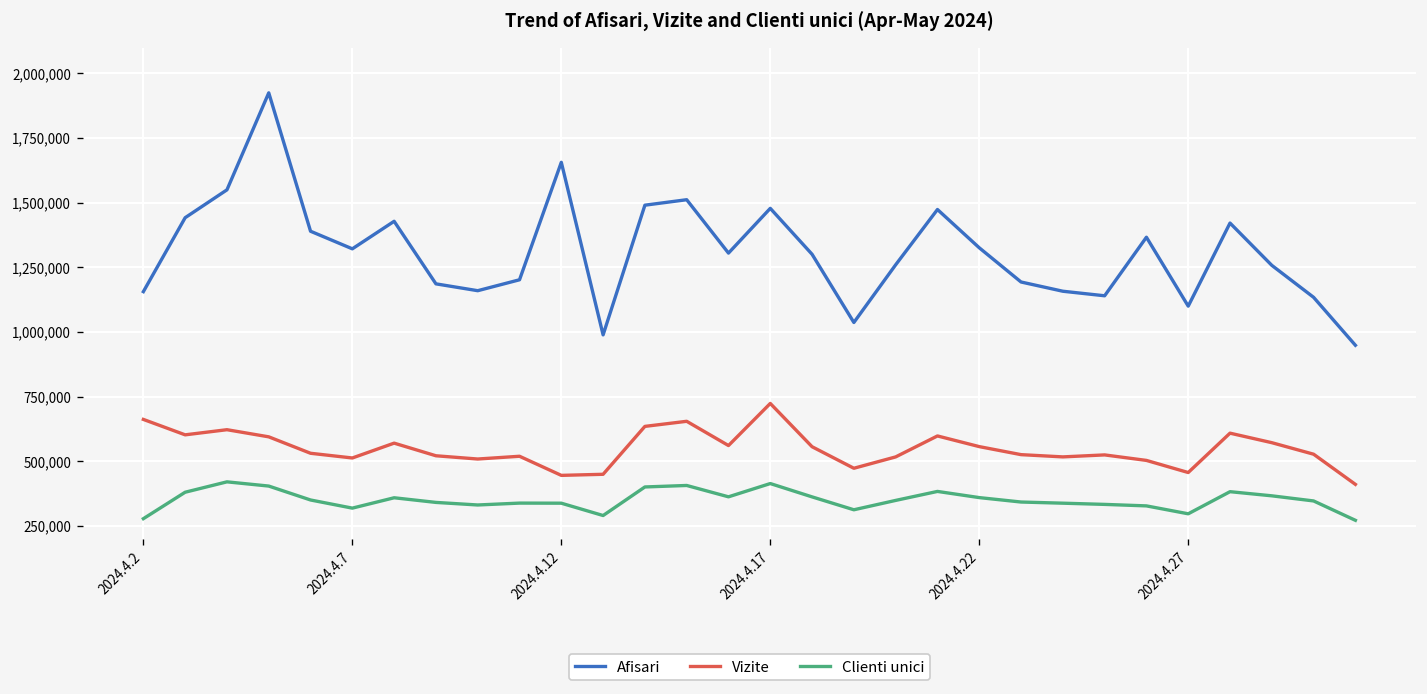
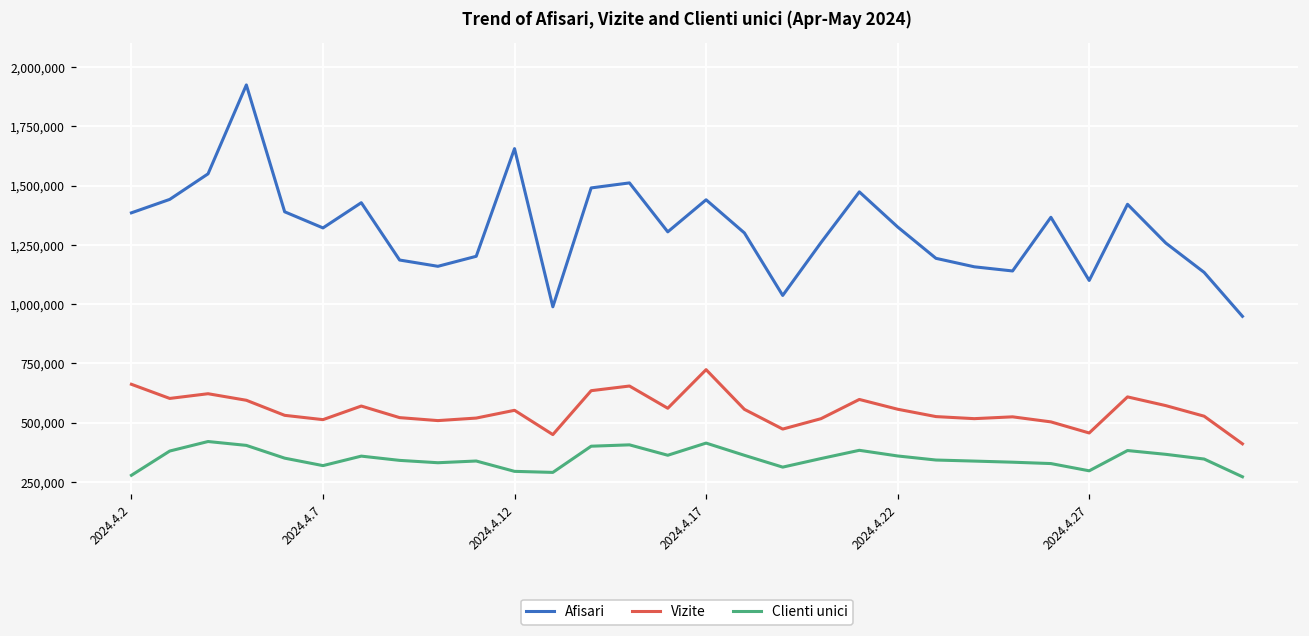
Afisari, 2024.4.2: 1,160,000 -> 1,390,000
Vizite, 2024.4.12: 450,000 -> 550,000
Clienti unici, 2024.4.12: 340,000 -> 290,000
Afisari, 2024.4.17: 1,480,000 -> 1,440,000
